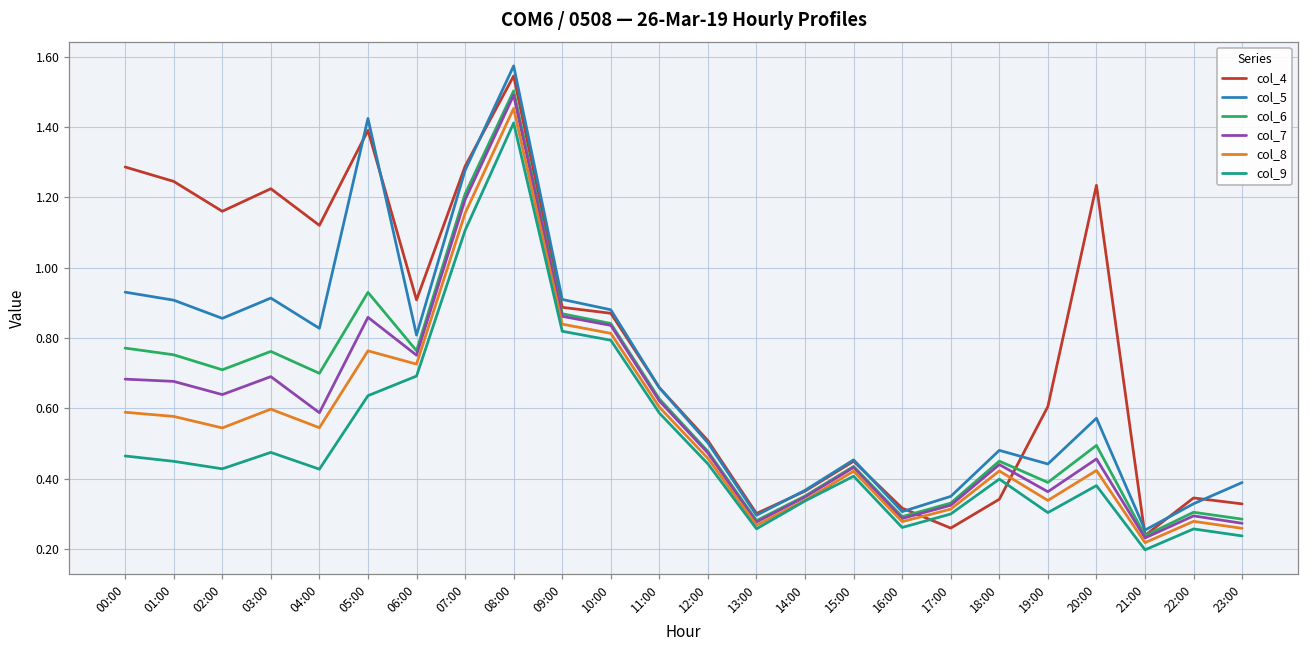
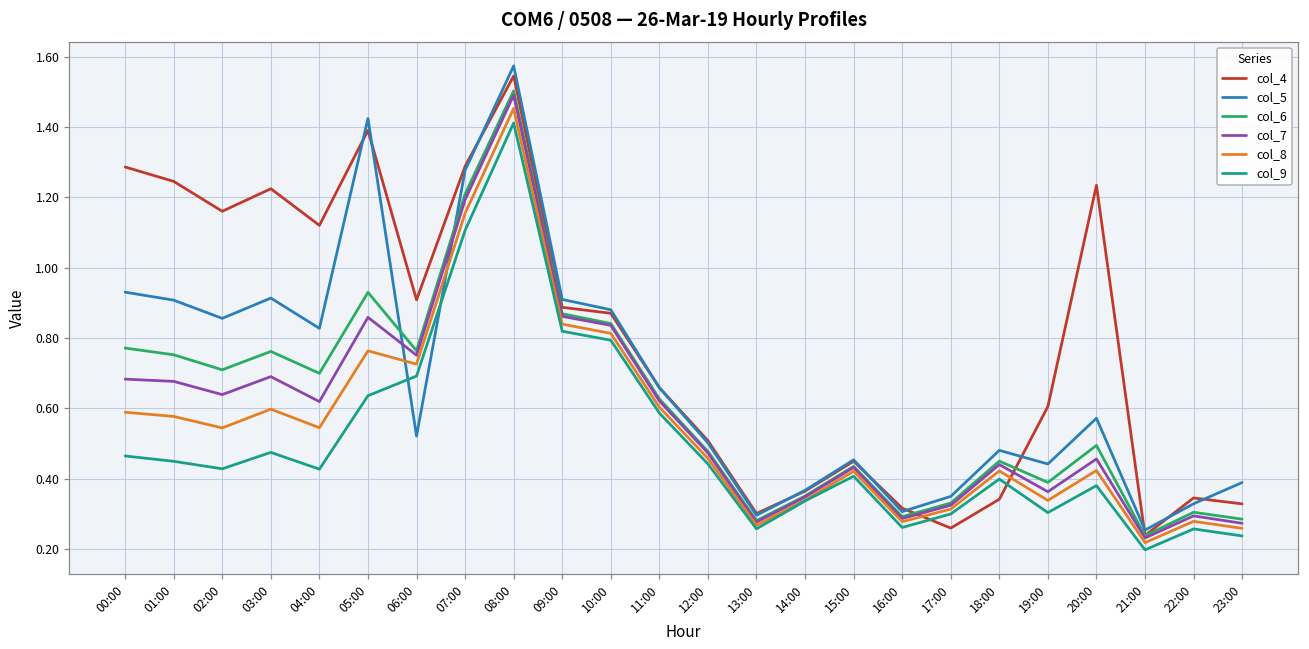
col_7, 04:00: 0.59 -> 0.62
col_5, 06:00: 0.81 -> 0.52
